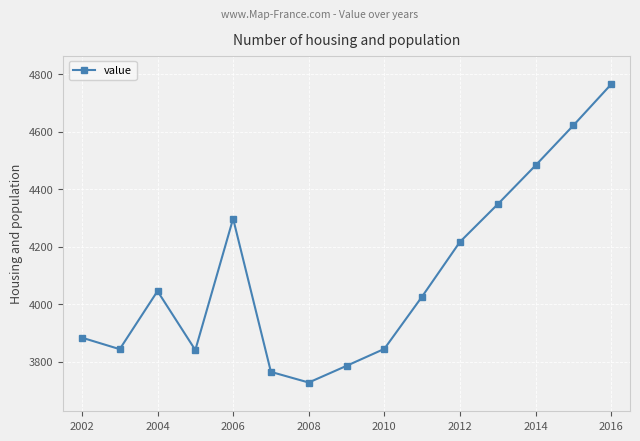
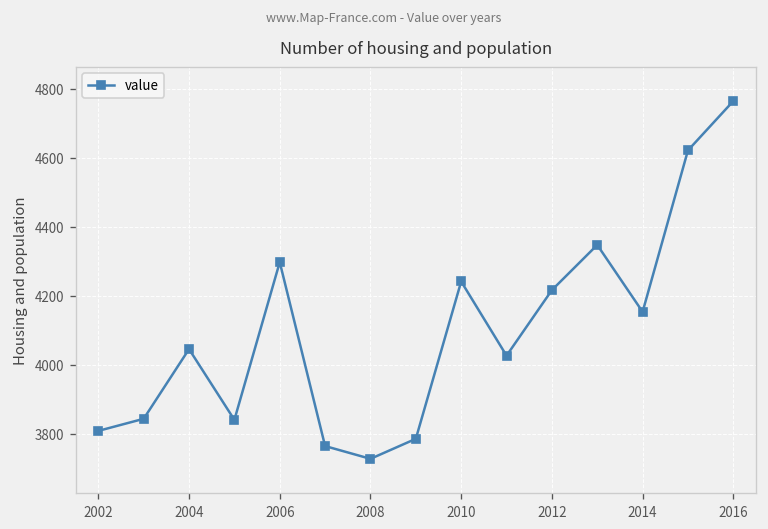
2002: 3880 -> 3810
2010: 3850 -> 4240
2014: 4480 -> 4150
